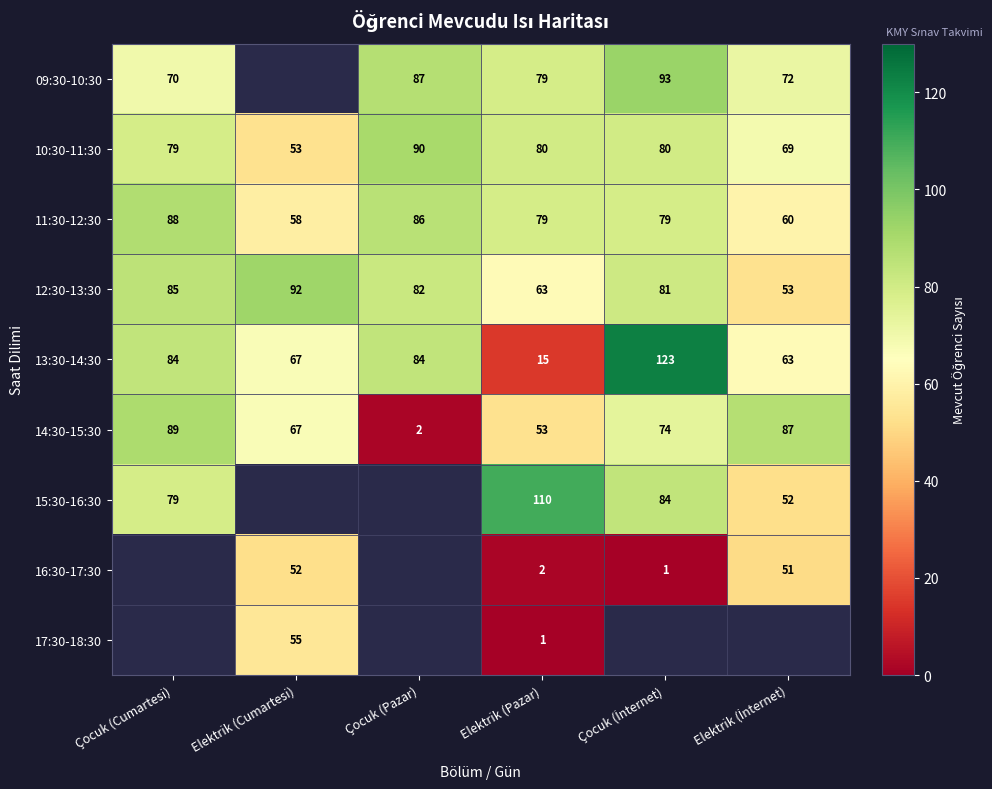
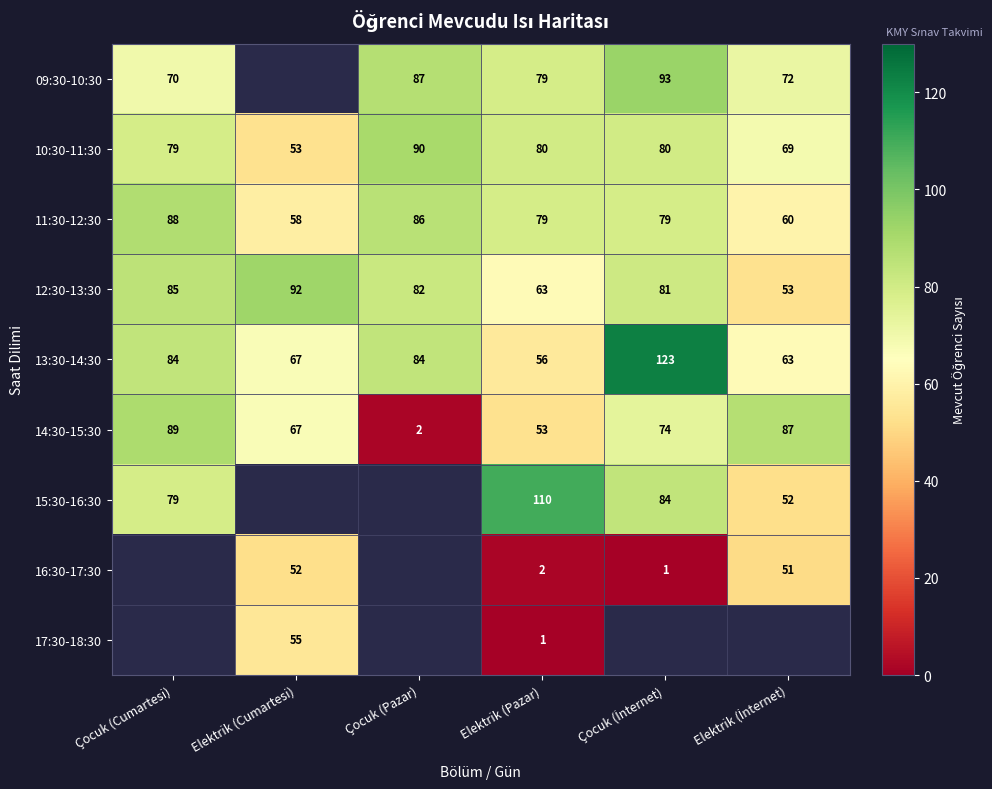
13:30-14:30, Elektrik (Pazar): 15 -> 56
